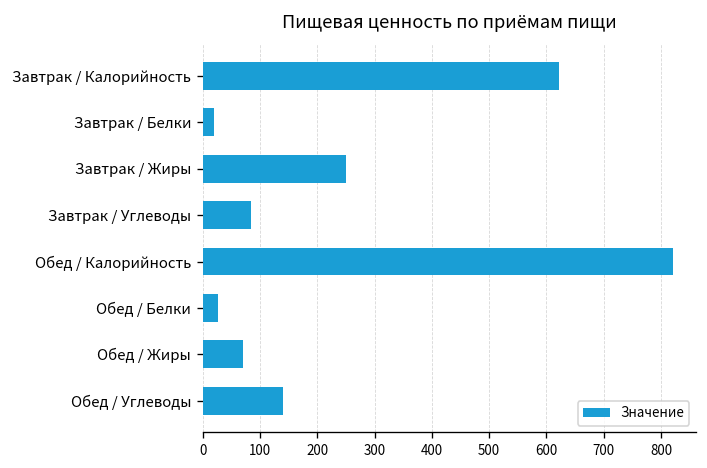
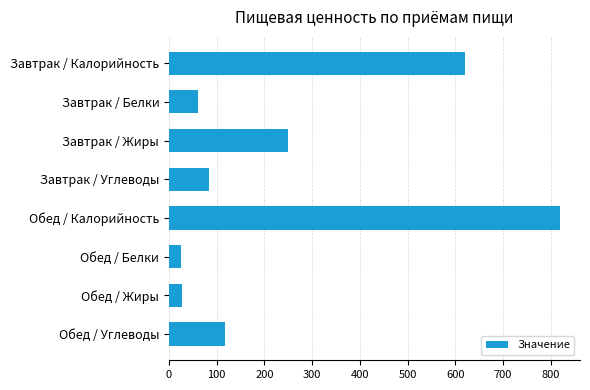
Завтрак / Белки: 20 -> 60
Обед / Жиры: 70 -> 30
Обед / Углеводы: 140 -> 120
